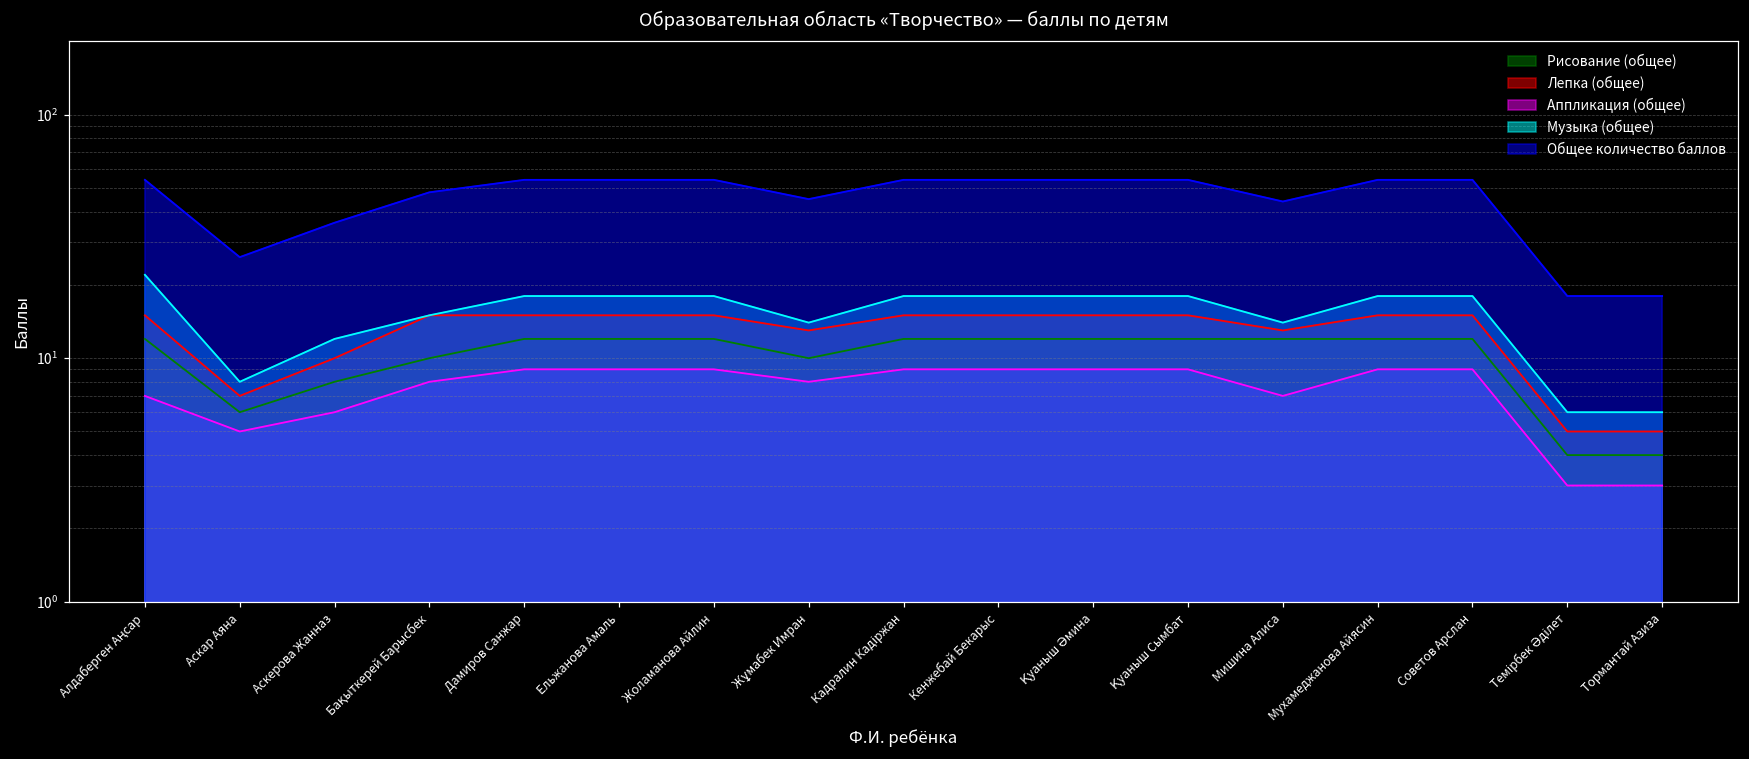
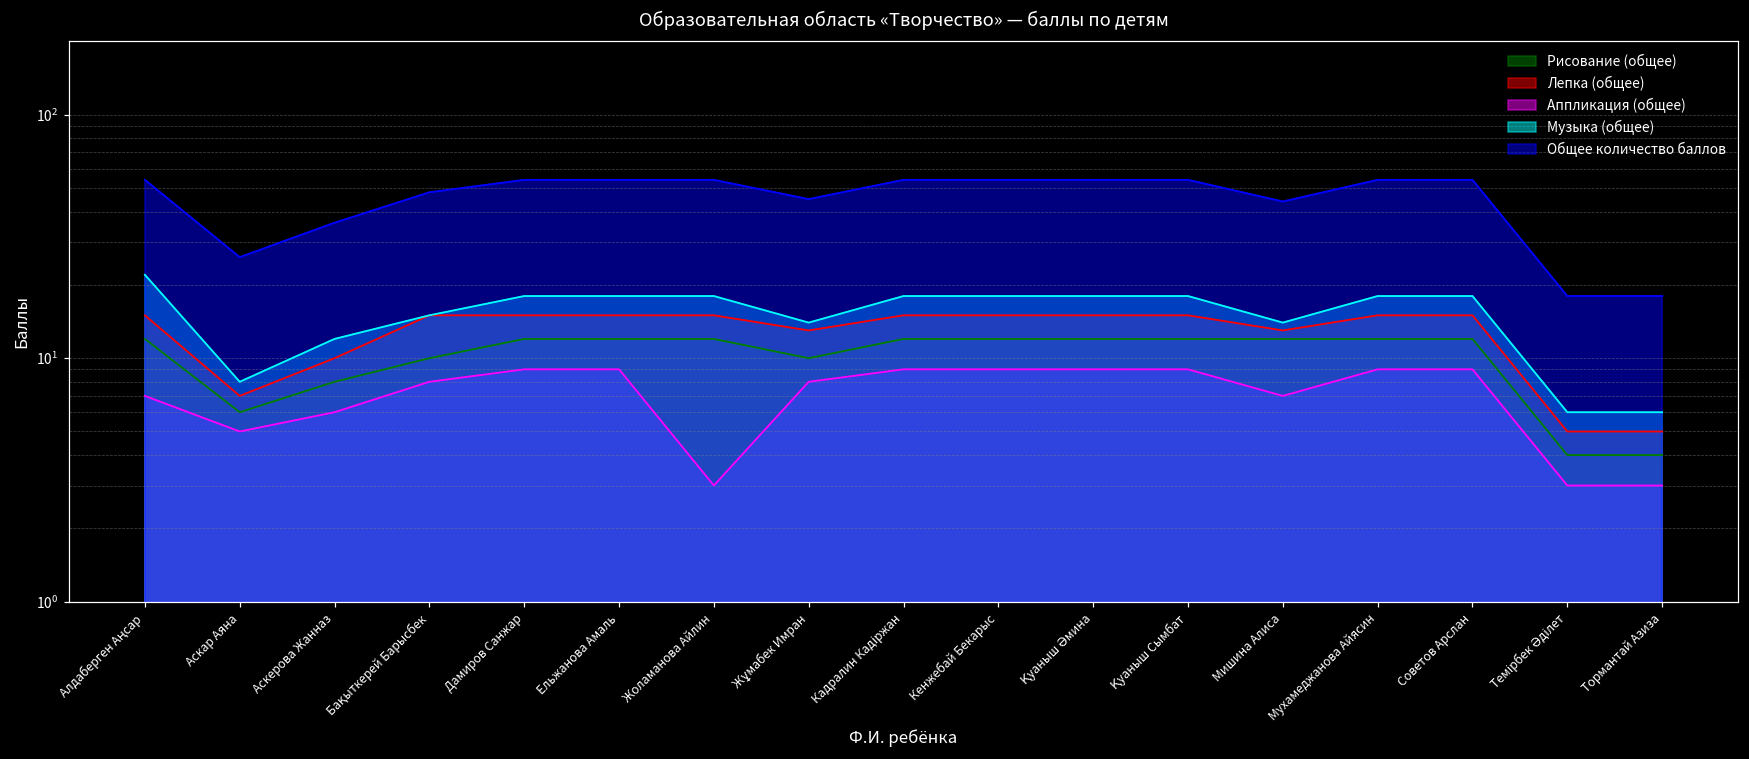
Аппликация (общее), Жоламанова Айлин: 9 -> 3
